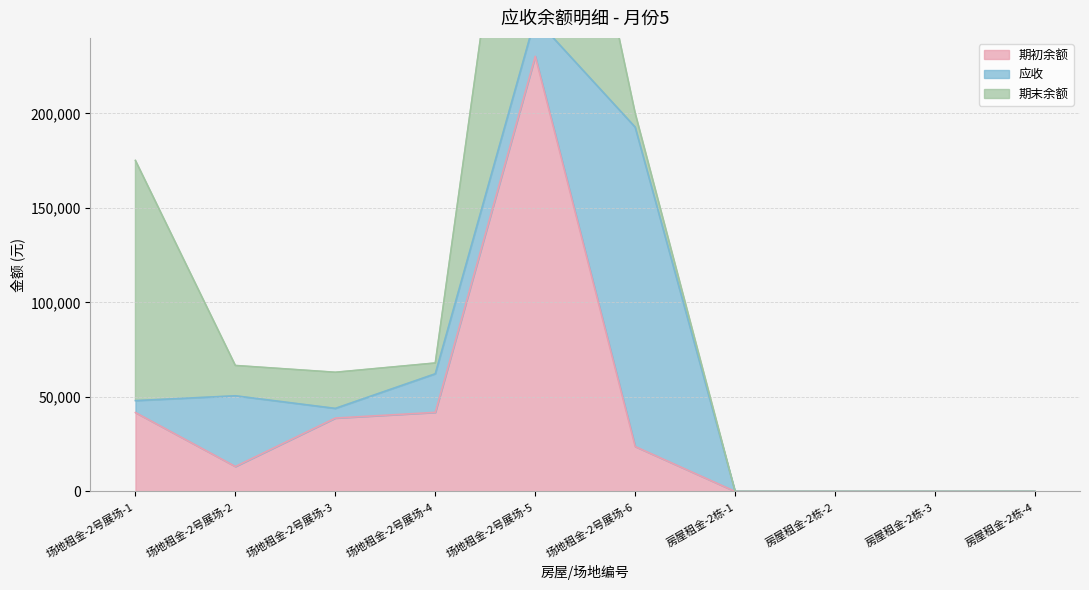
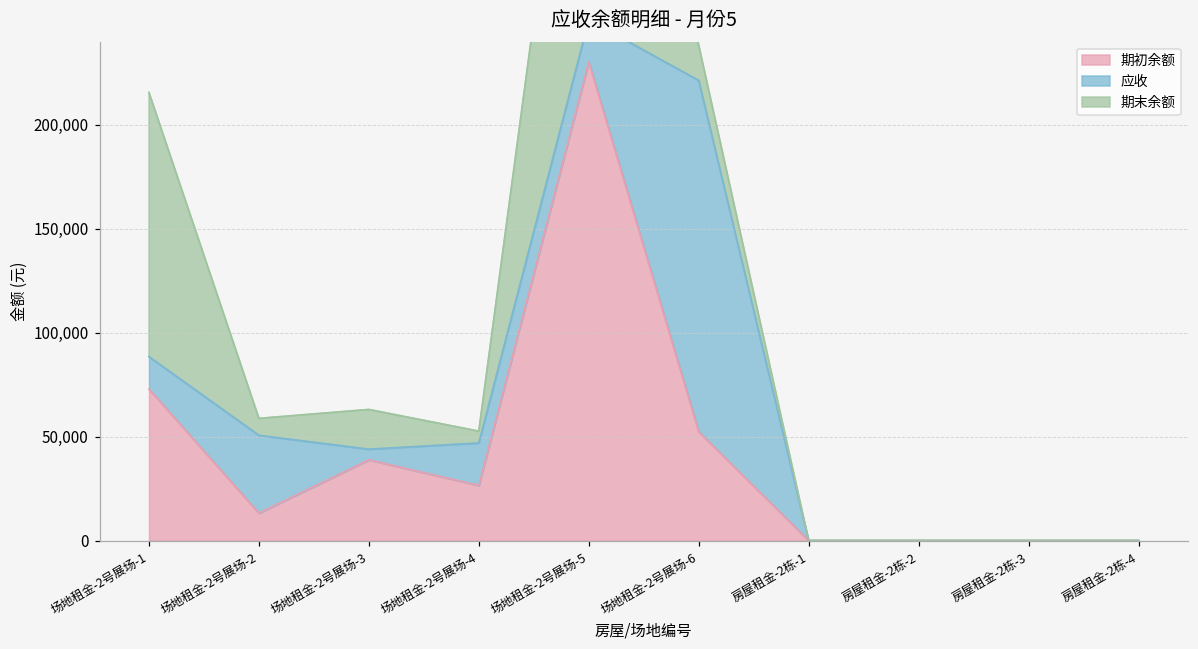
期初余额, 场地租金-2号展场-1: 42,000 -> 73,000
应收, 场地租金-2号展场-1: 6,000 -> 16,000
期末余额, 场地租金-2号展场-2: 16,000 -> 8,000
期初余额, 场地租金-2号展场-4: 42,000 -> 27,000
期初余额, 场地租金-2号展场-6: 24,000 -> 52,000
期末余额, 场地租金-2号展场-6: 7,000 -> 17,000
